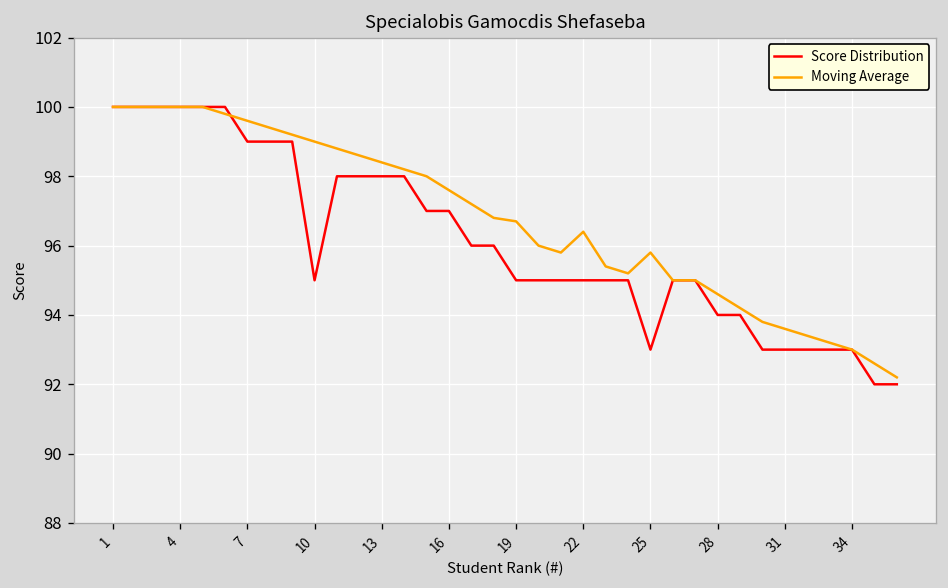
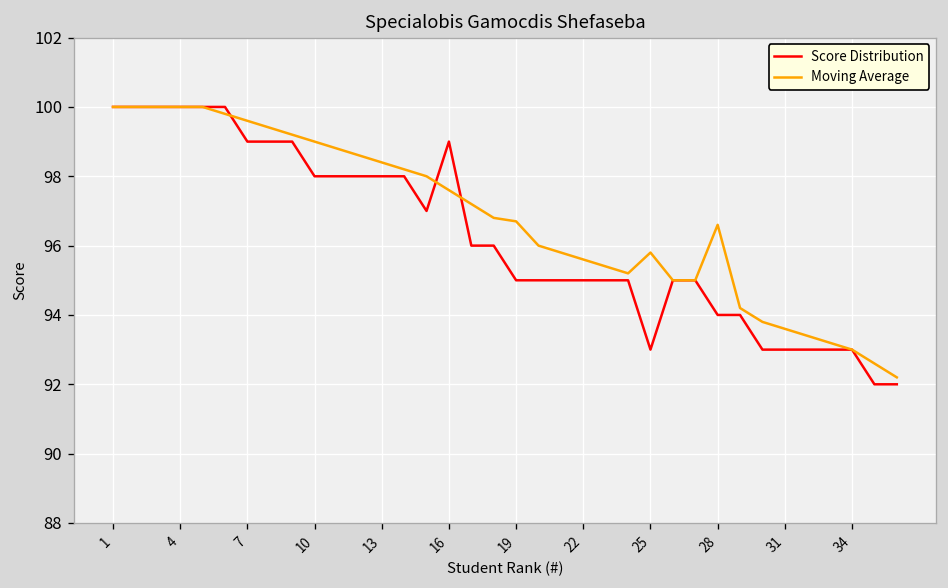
Score Distribution, 10: 95 -> 98
Score Distribution, 16: 97 -> 99
Moving Average, 22: 96.4 -> 95.6
Moving Average, 28: 94.6 -> 96.6
